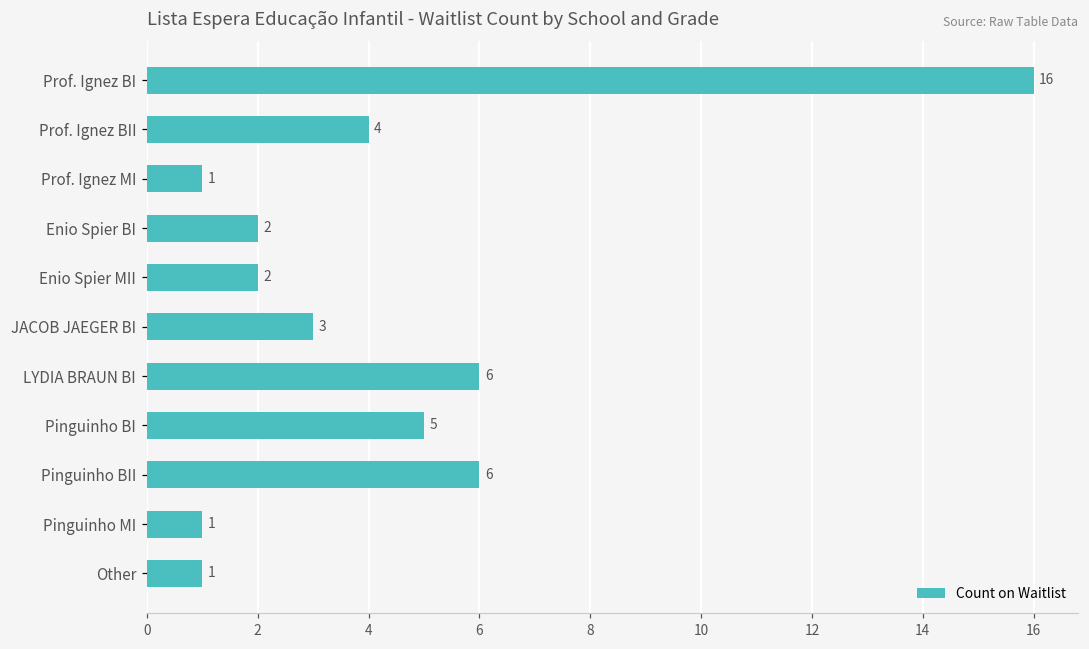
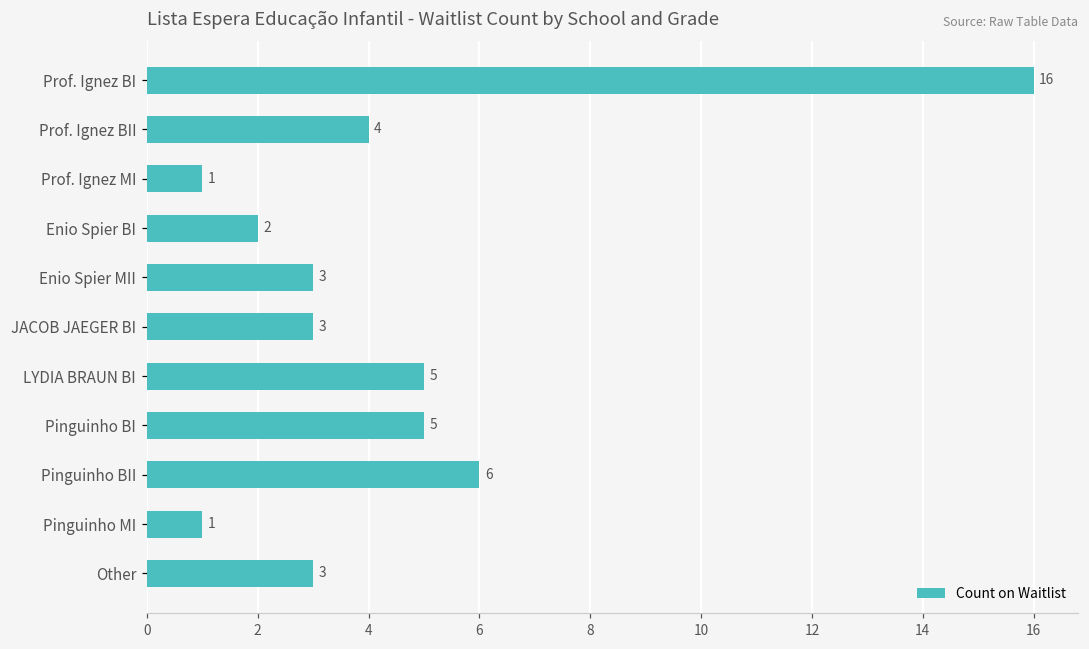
Enio Spier MII: 2 -> 3
LYDIA BRAUN BI: 6 -> 5
Other: 1 -> 3
